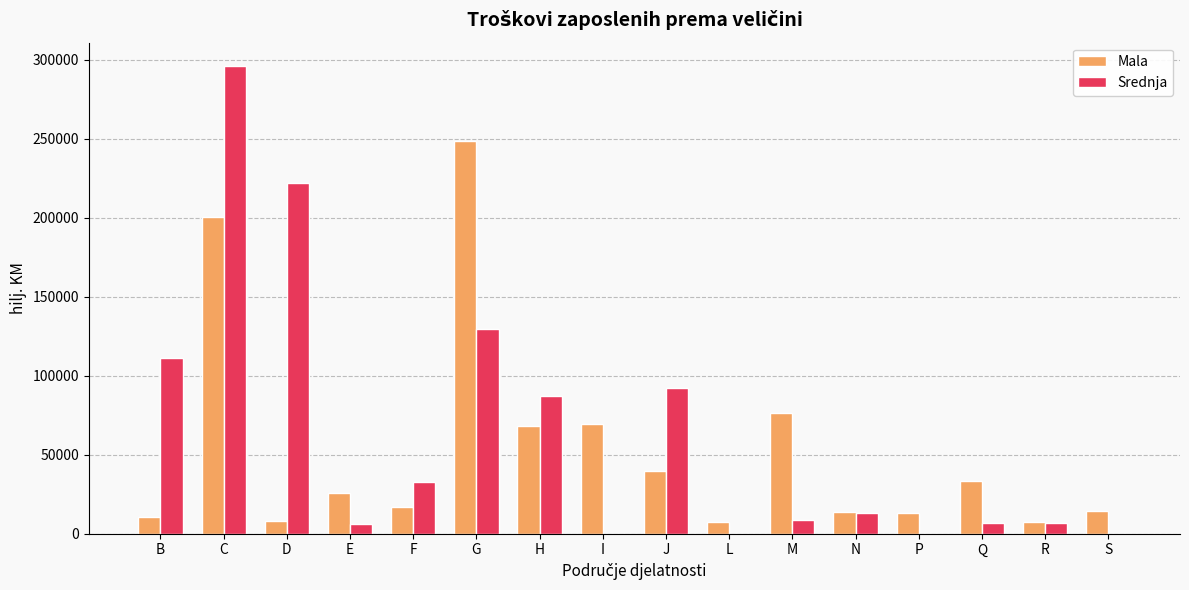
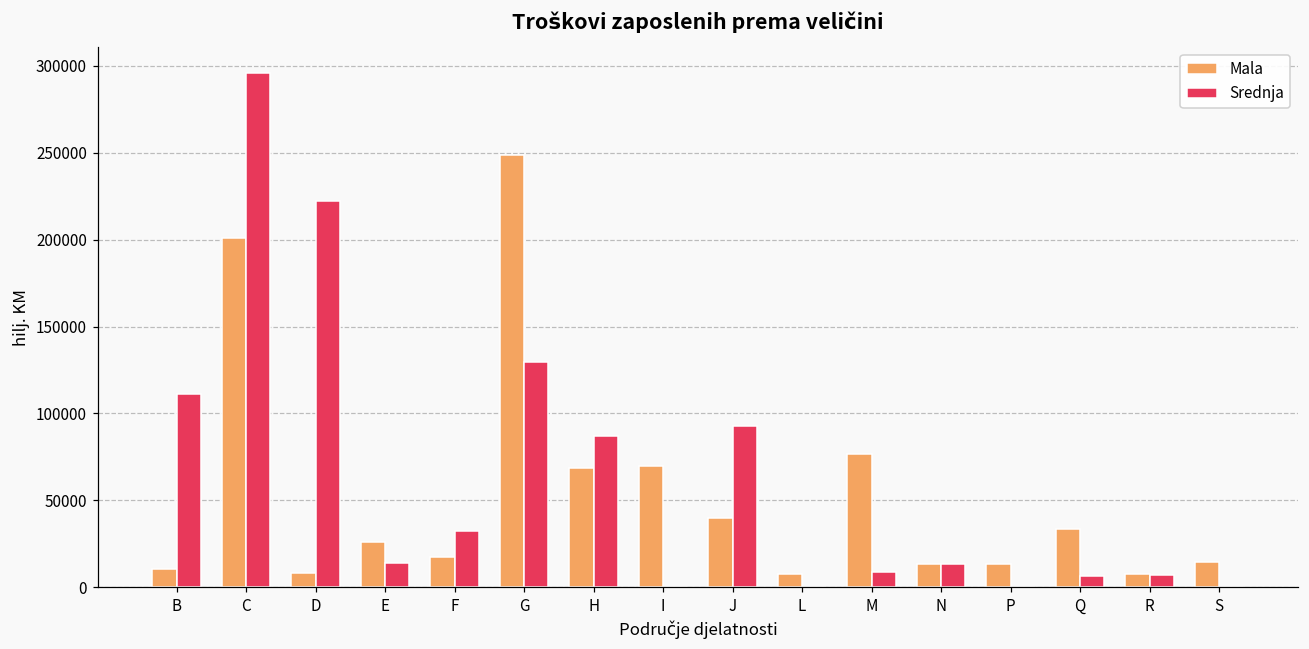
Srednja, E: 6000 -> 14000
